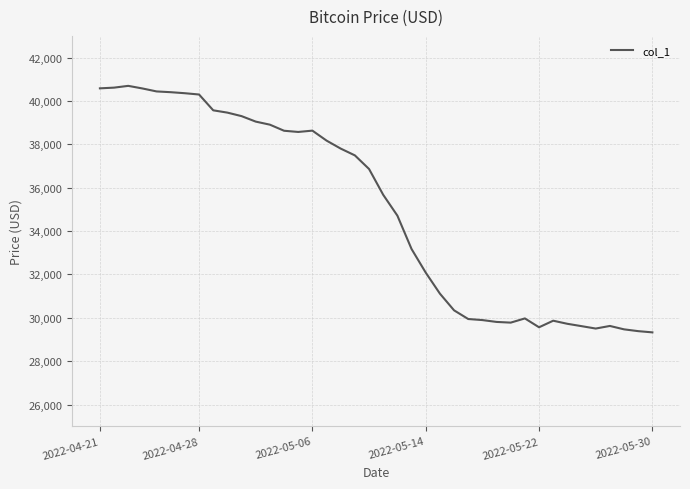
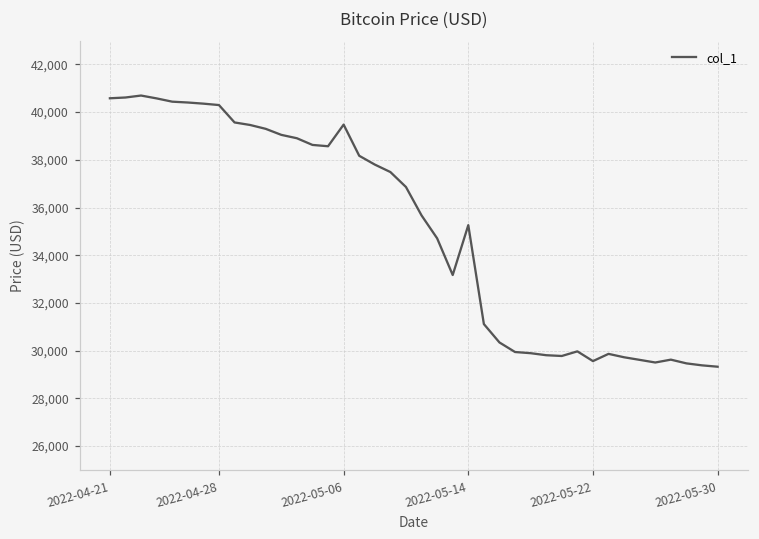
2022-05-06: 38,600 -> 39,500
2022-05-14: 32,100 -> 35,300
